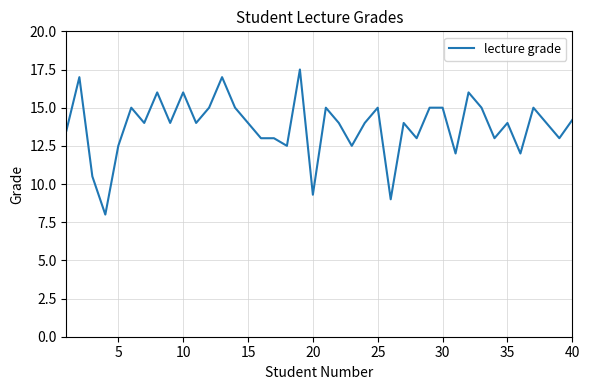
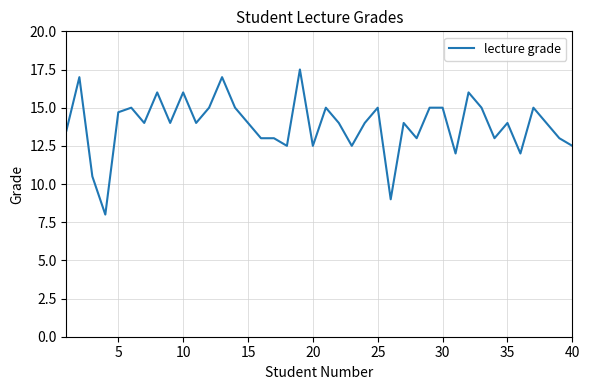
5: 12.5 -> 14.7
20: 9.3 -> 12.5
40: 14.2 -> 12.5
